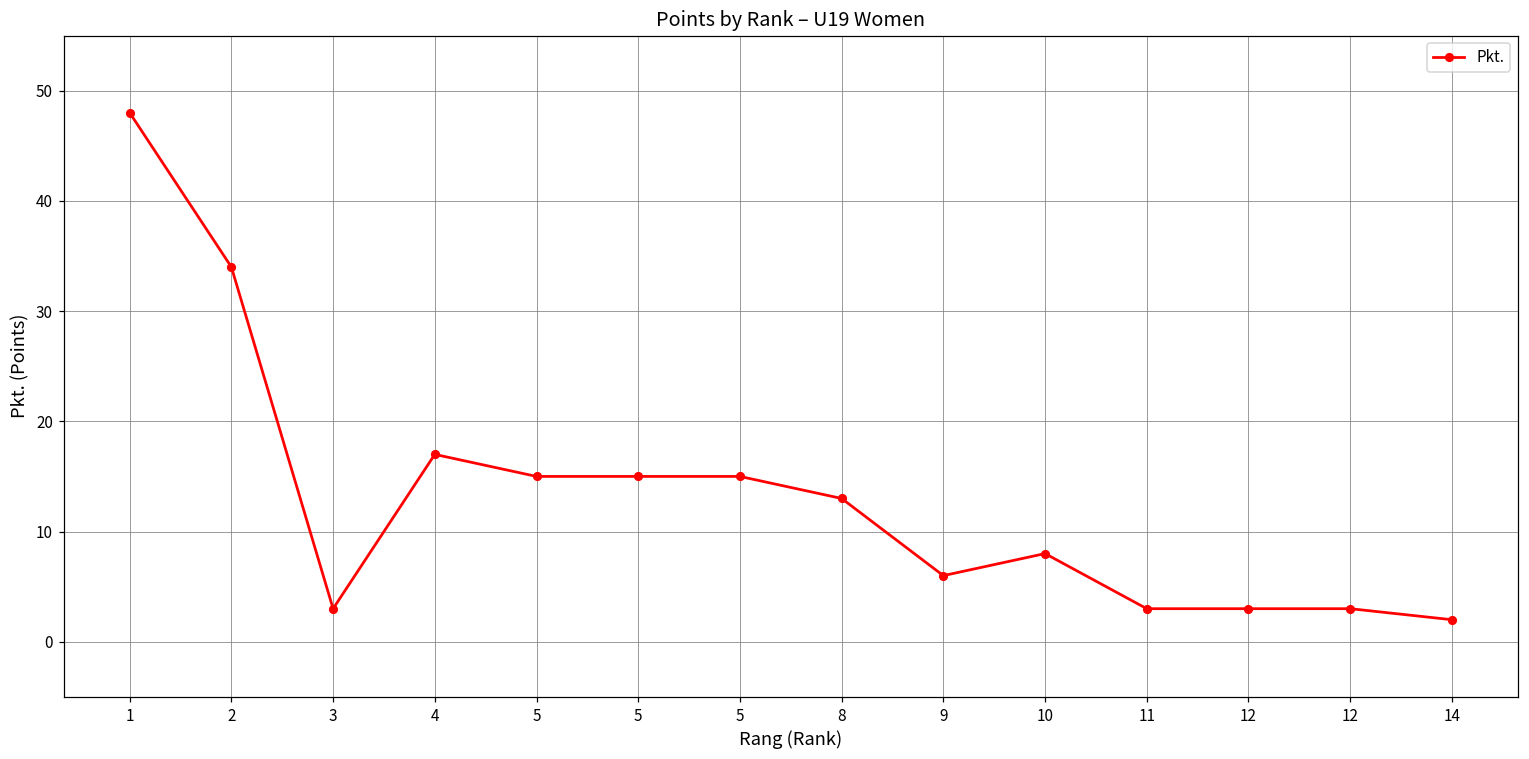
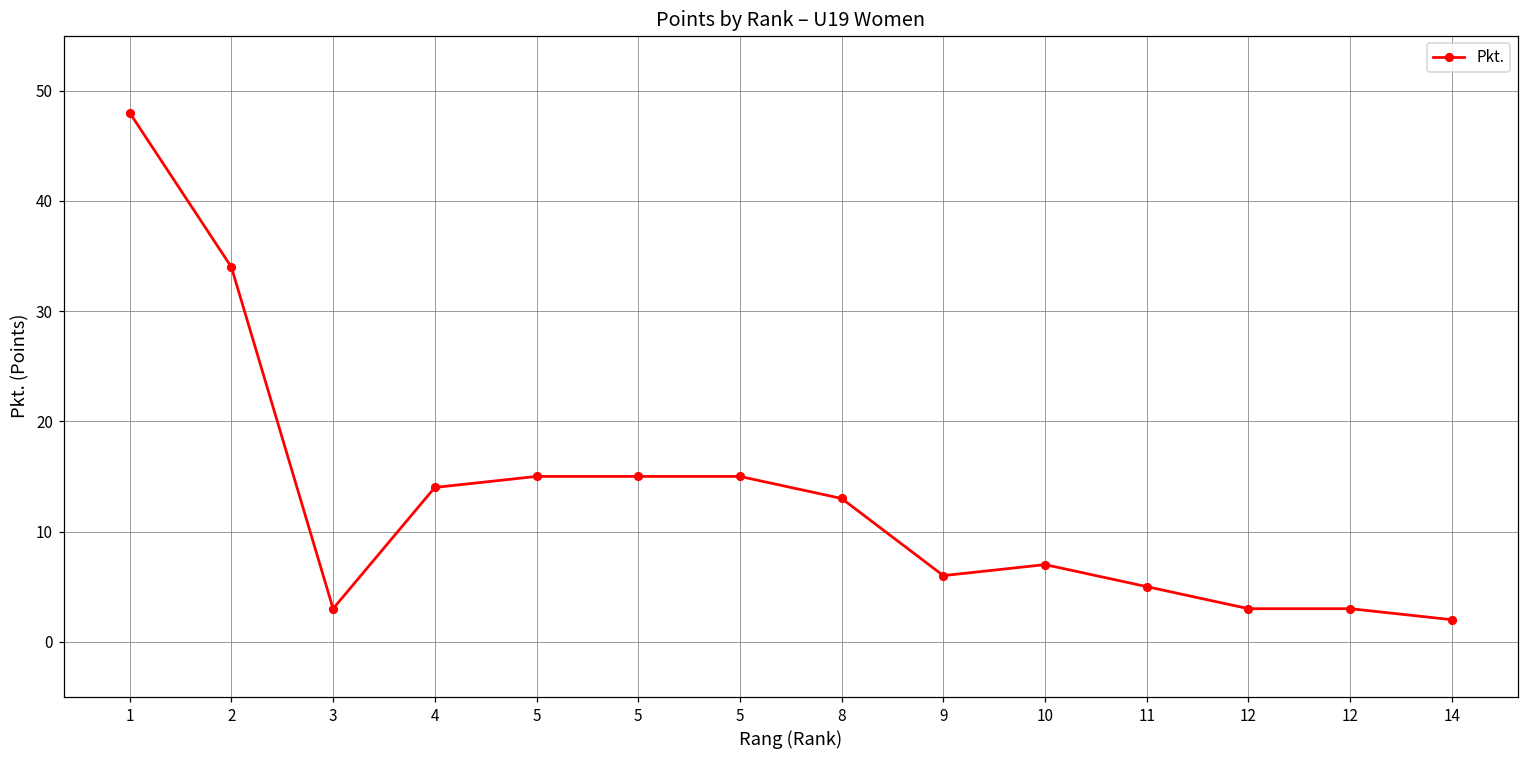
4: 17 -> 14
10: 8 -> 7
11: 3 -> 5
